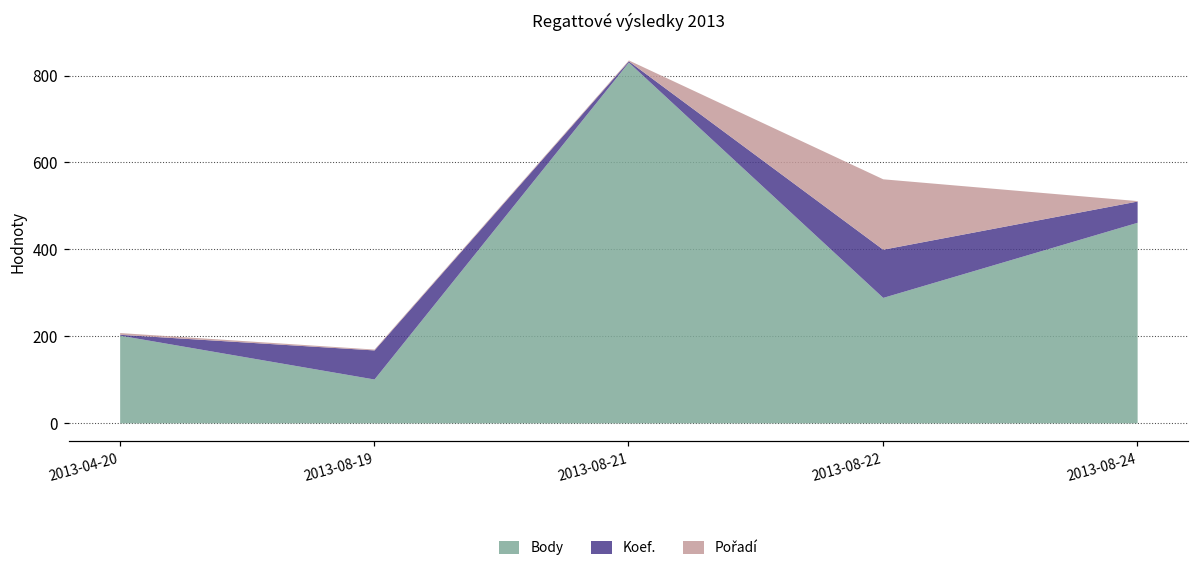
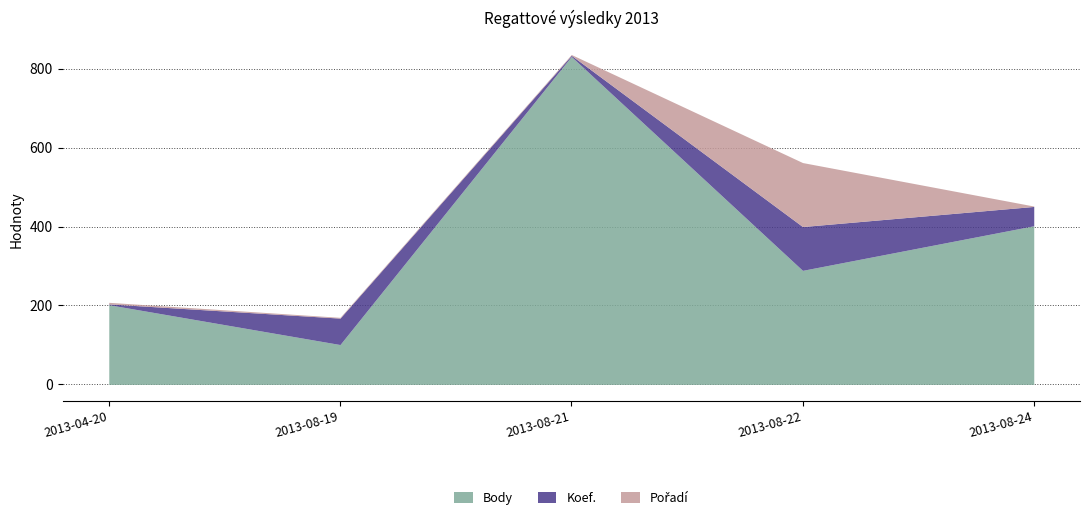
Body, 2013-08-24: 460 -> 400
